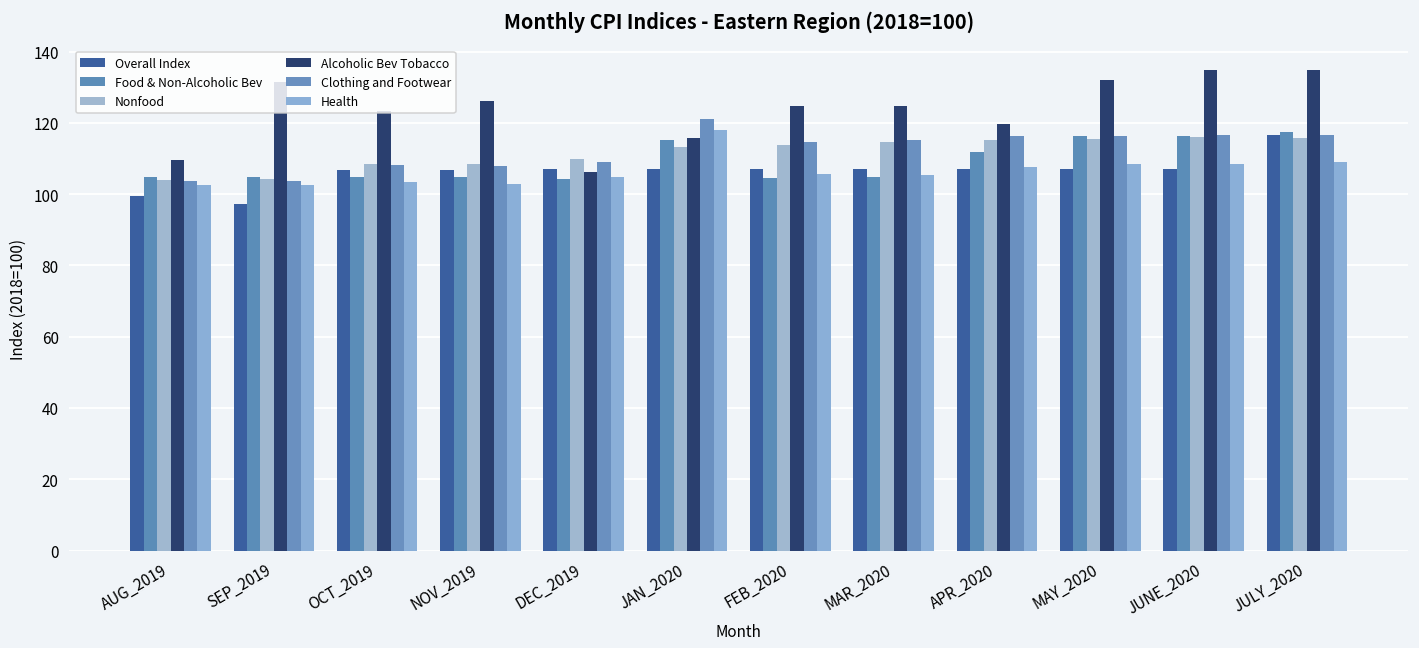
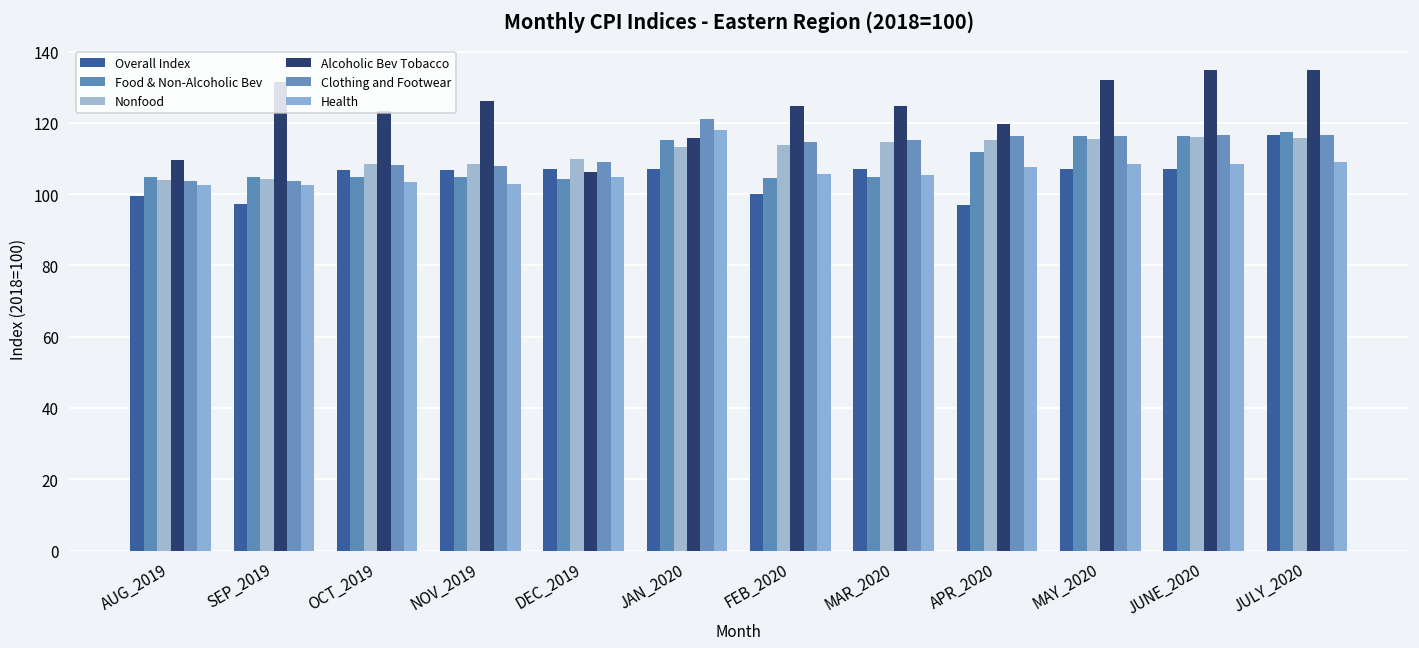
Overall Index, FEB_2020: 107 -> 100
Overall Index, APR_2020: 107 -> 97
